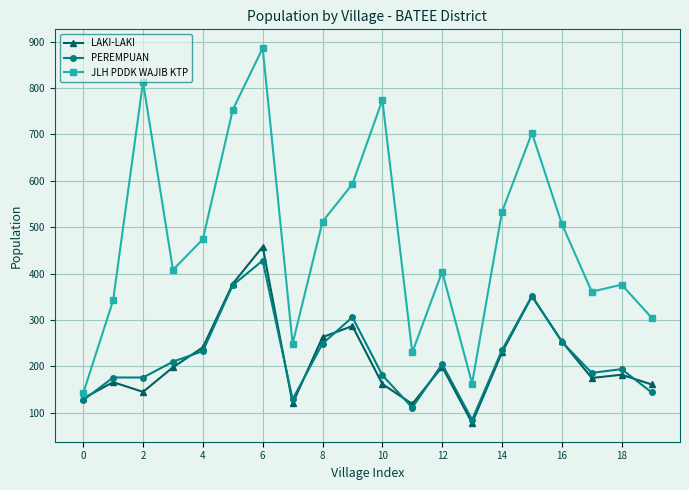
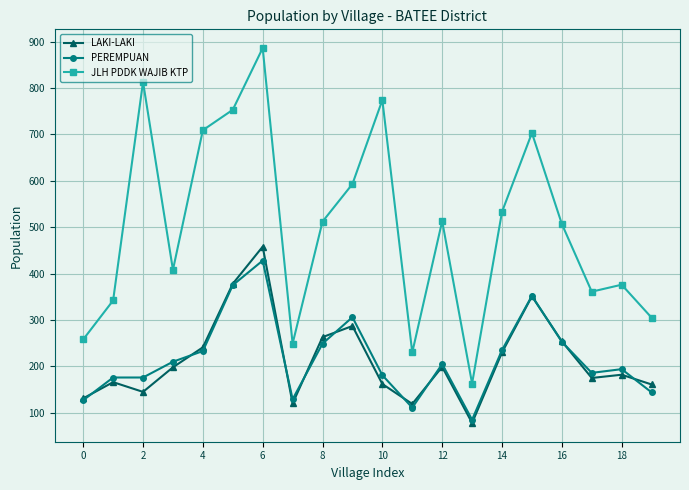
JLH PDDK WAJIB KTP, 0: 140 -> 260
JLH PDDK WAJIB KTP, 4: 470 -> 710
JLH PDDK WAJIB KTP, 12: 400 -> 510
